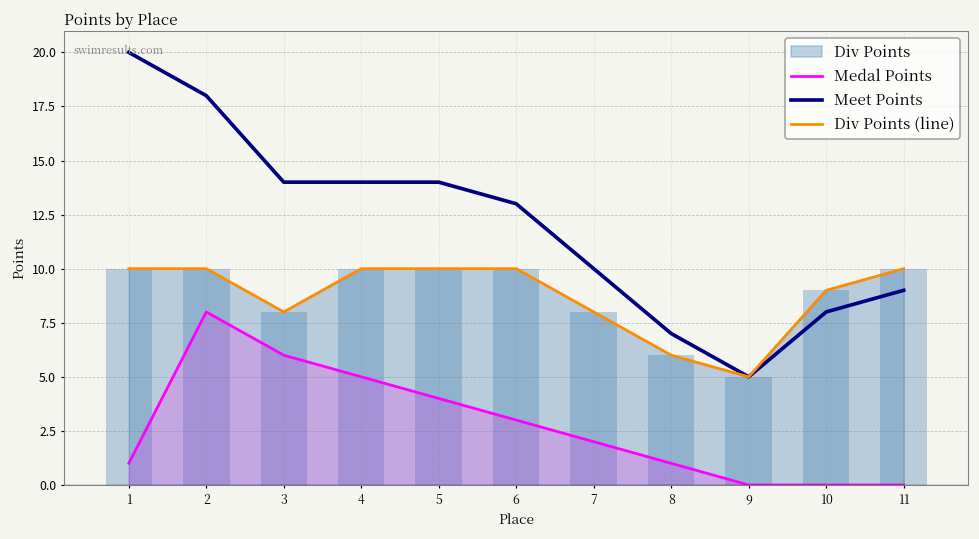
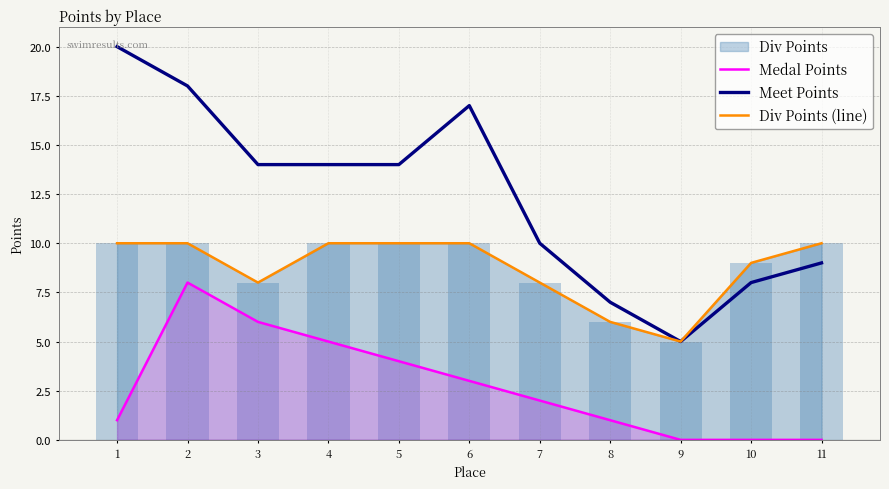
Meet Points, 6: 13 -> 17
